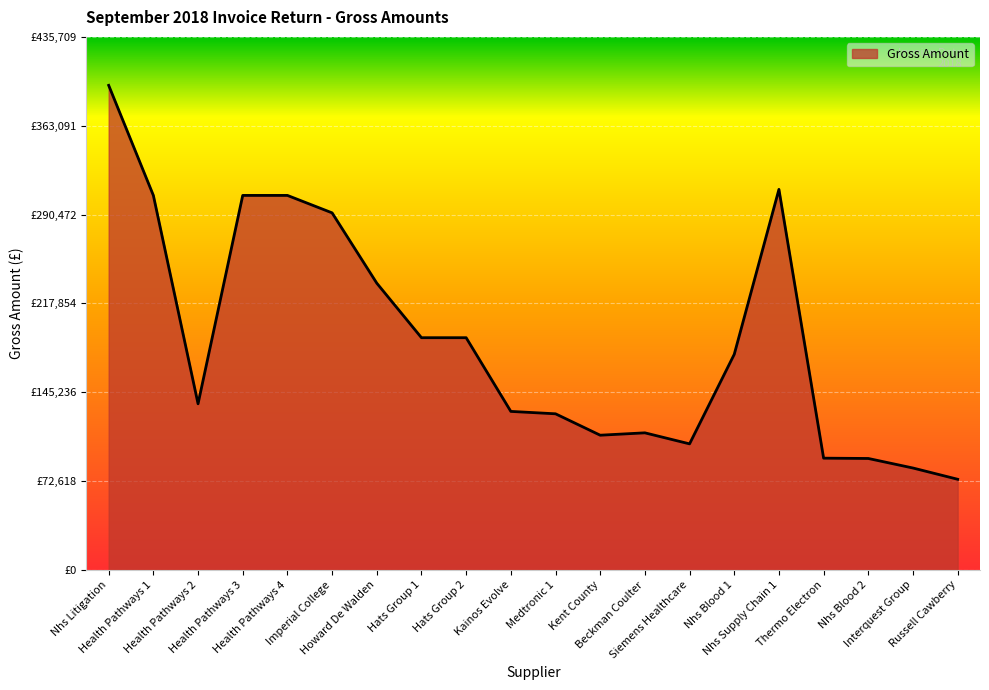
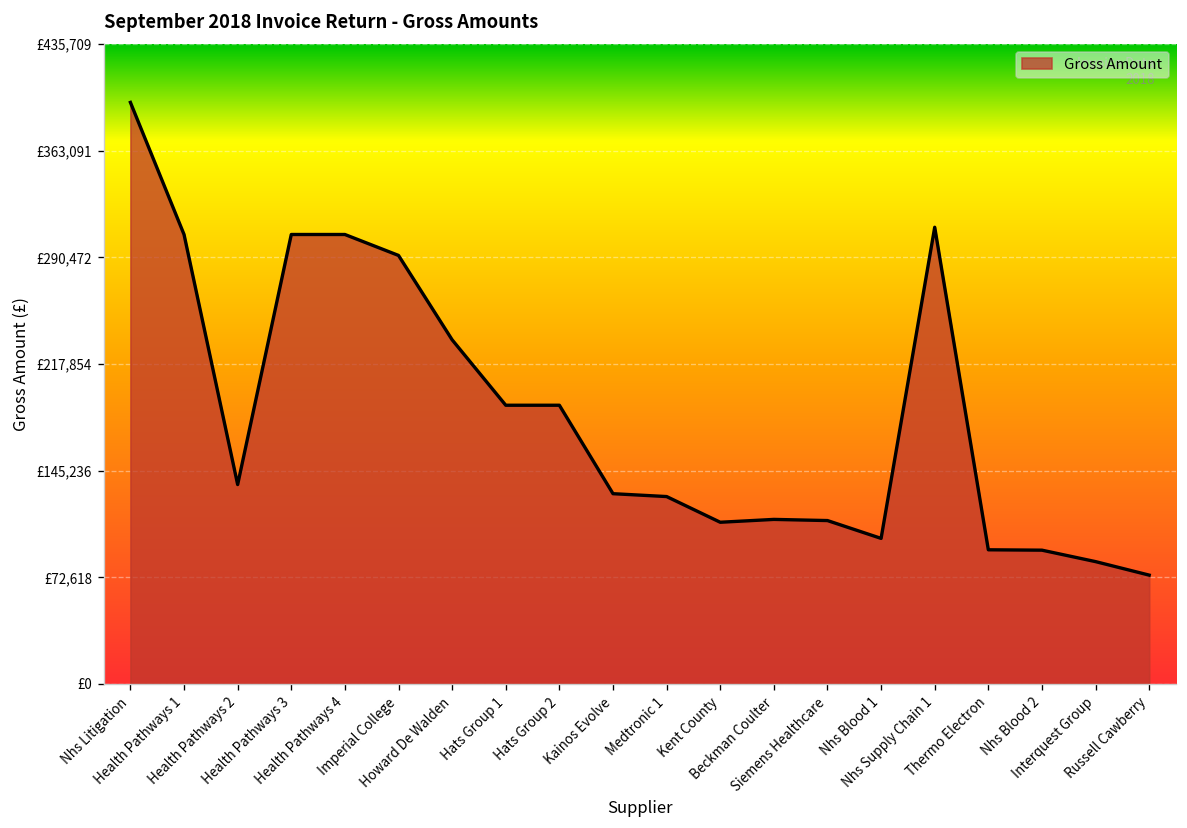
Siemens Healthcare: £103,000 -> £111,000
Nhs Blood 1: £176,000 -> £99,000
